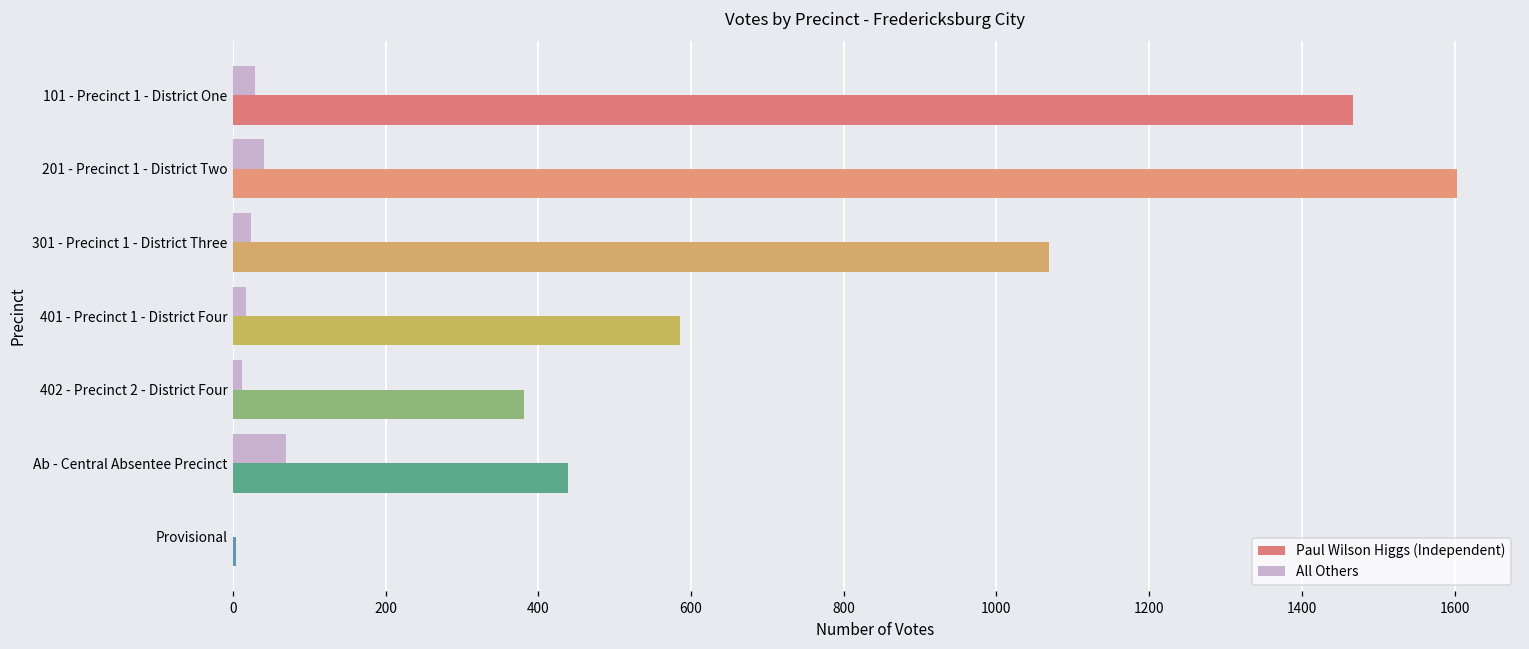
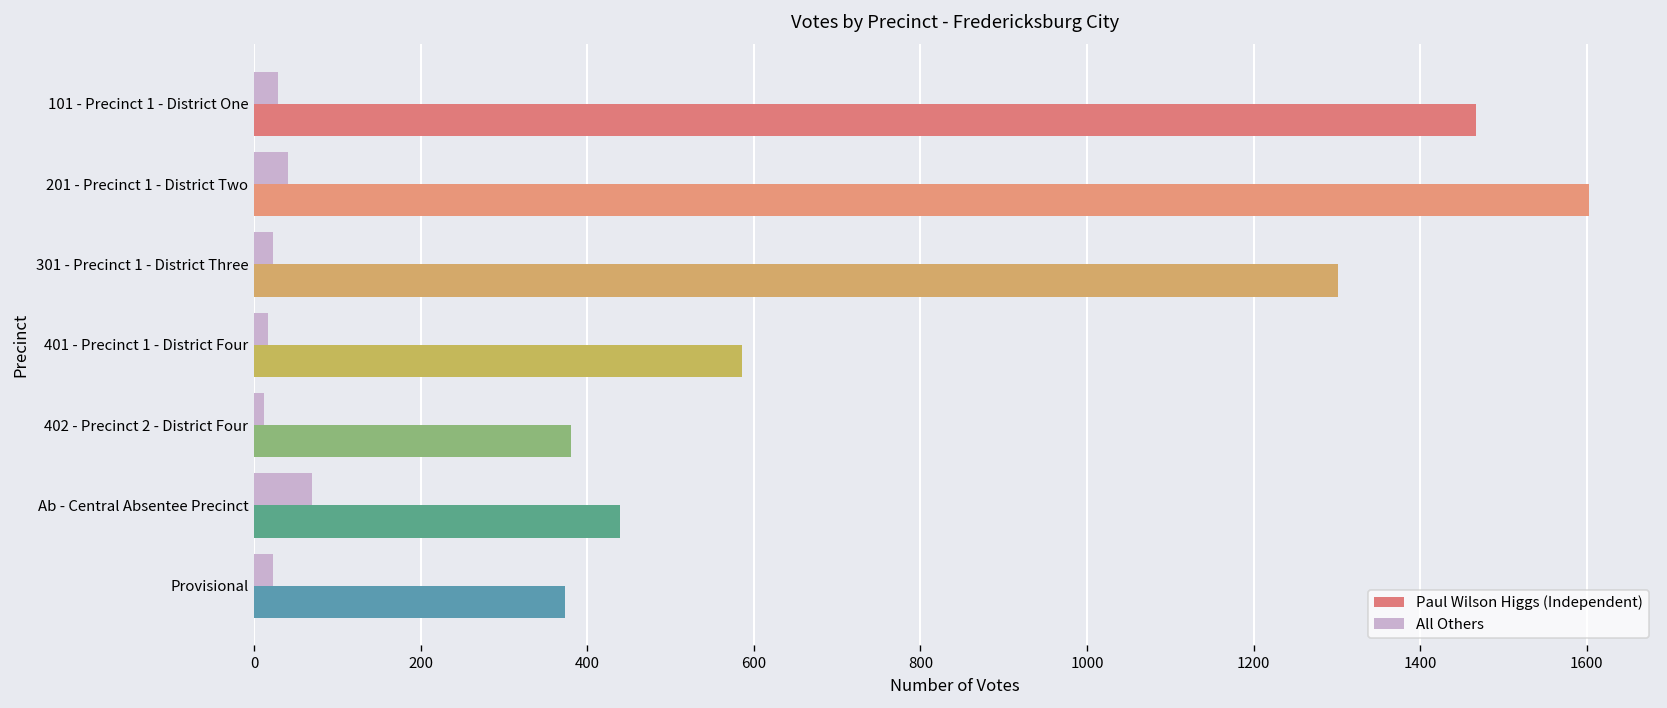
Paul Wilson Higgs (Independent), 301 - Precinct 1 - District Three: 1070 -> 1300
All Others, Provisional: 0 -> 20
Paul Wilson Higgs (Independent), Provisional: 0 -> 370
